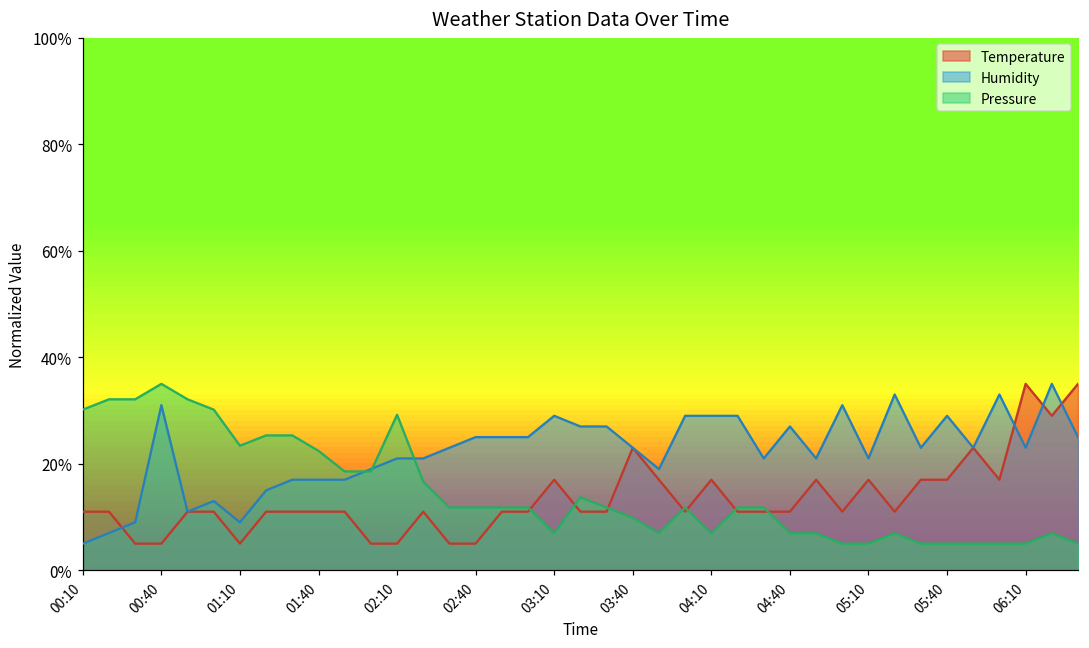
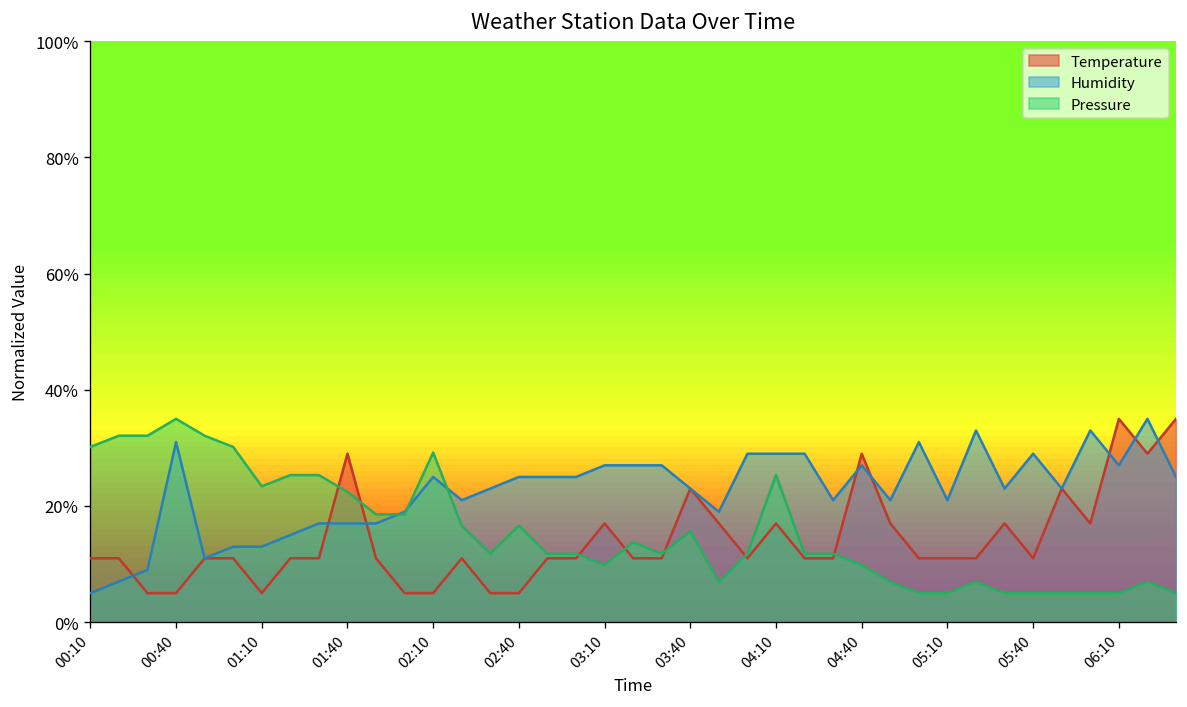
Humidity, 01:10: 9% -> 13%
Temperature, 01:40: 11% -> 29%
Humidity, 02:10: 21% -> 25%
Pressure, 02:40: 12% -> 17%
Humidity, 03:10: 29% -> 27%
Pressure, 03:10: 7% -> 10%
Pressure, 03:40: 10% -> 16%
Pressure, 04:10: 7% -> 25%
Temperature, 04:40: 11% -> 29%
Pressure, 04:40: 7% -> 10%
Temperature, 05:10: 17% -> 11%
Temperature, 05:40: 17% -> 11%
Humidity, 06:10: 23% -> 27%
